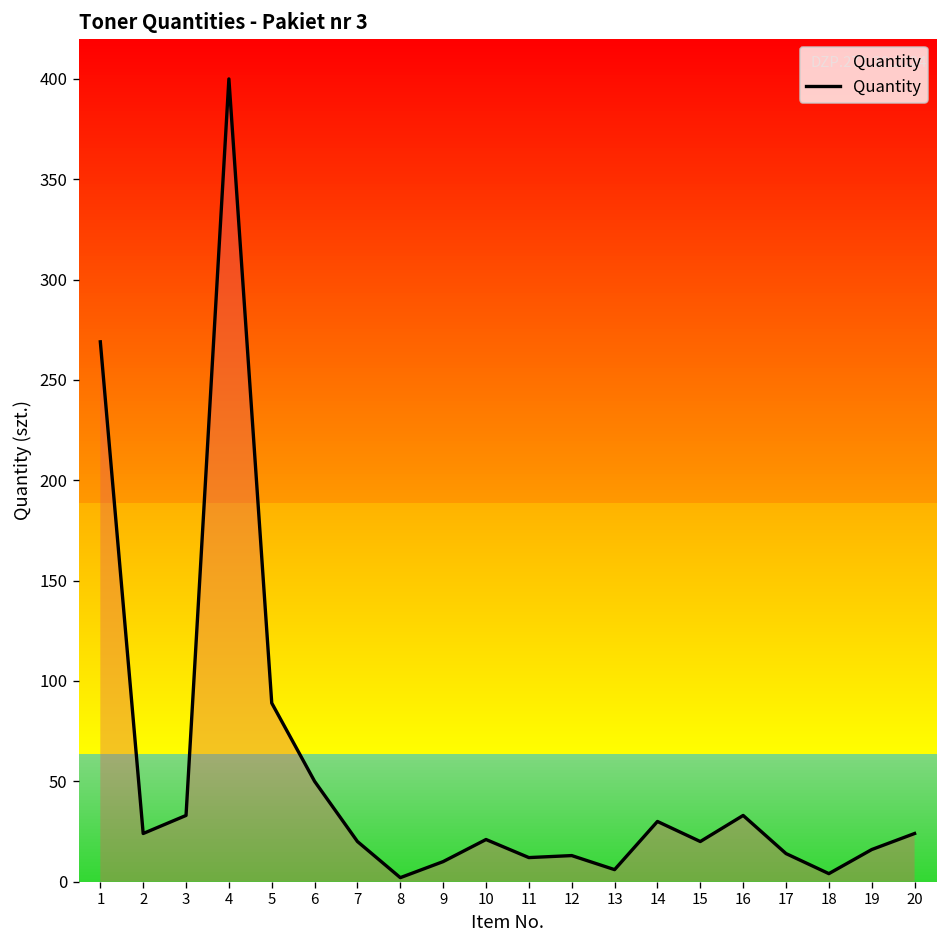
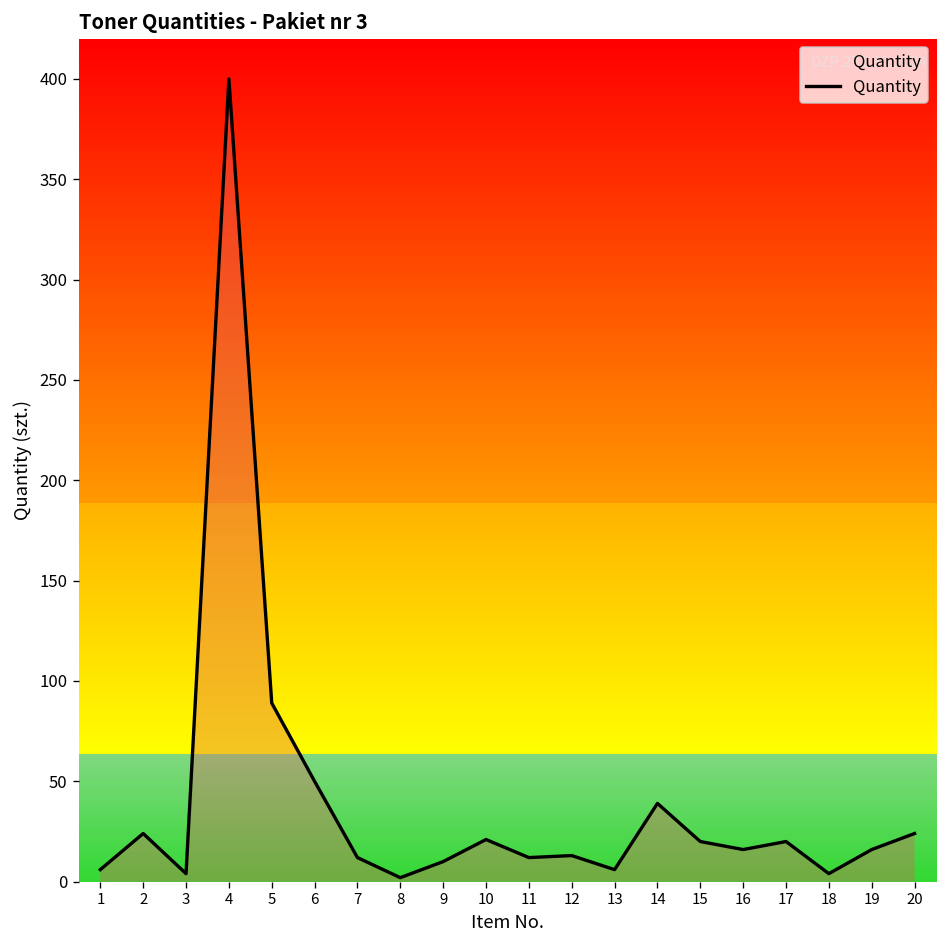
1: 269 -> 6
3: 33 -> 4
7: 20 -> 12
14: 30 -> 39
16: 33 -> 16
17: 14 -> 20
